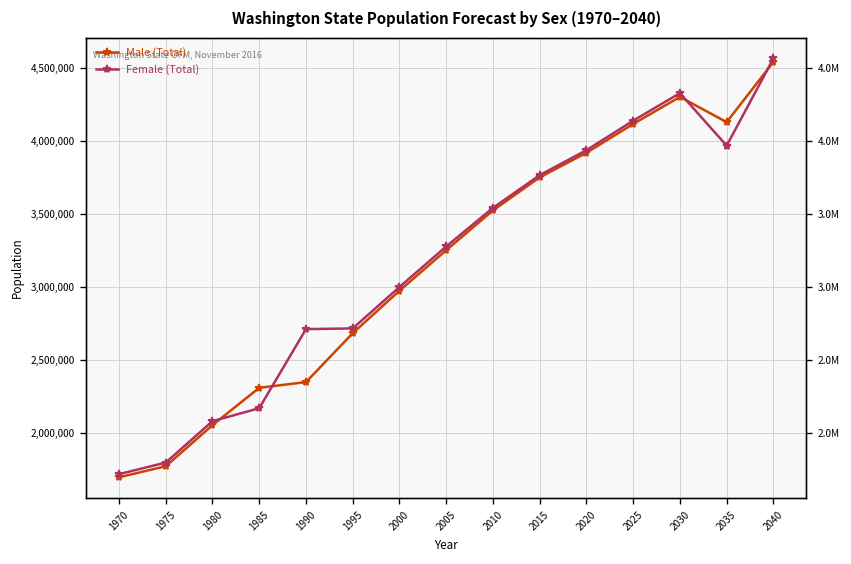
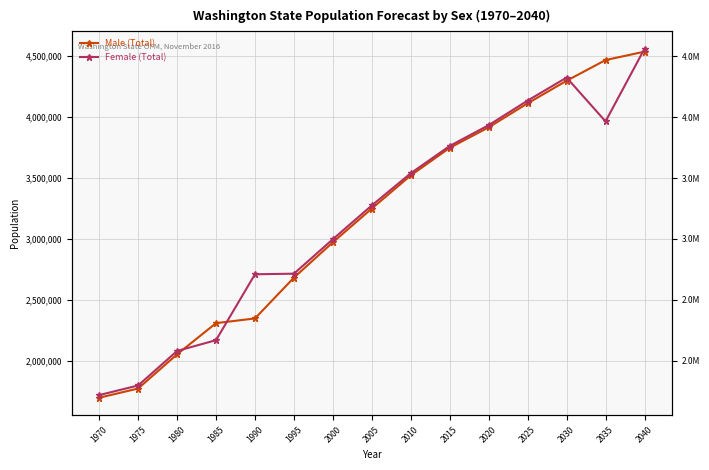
Male (Total), 2035: 4,130,000 -> 4,470,000
